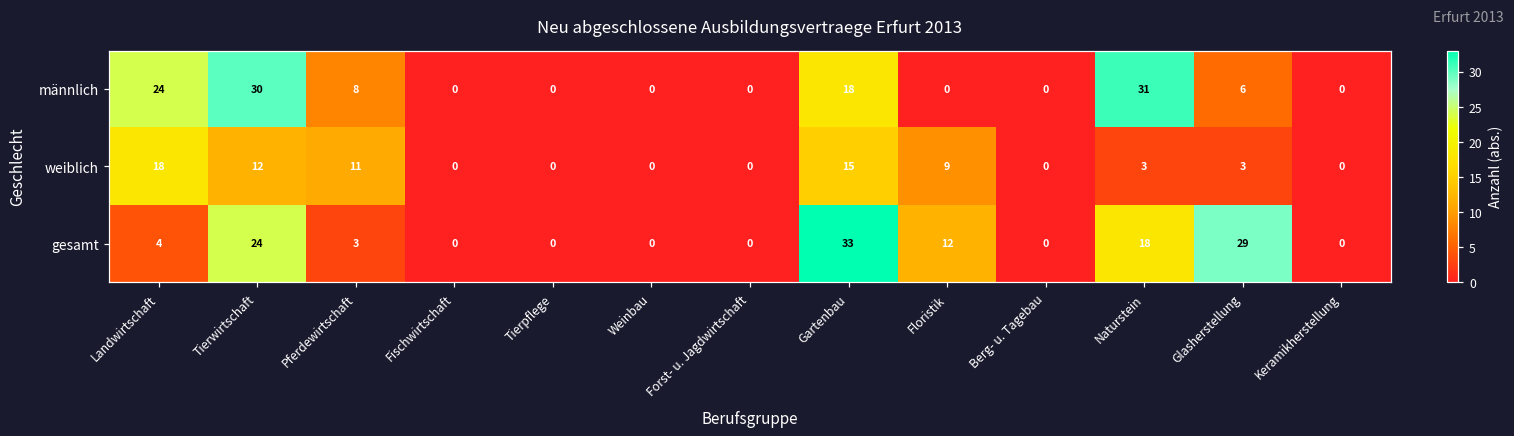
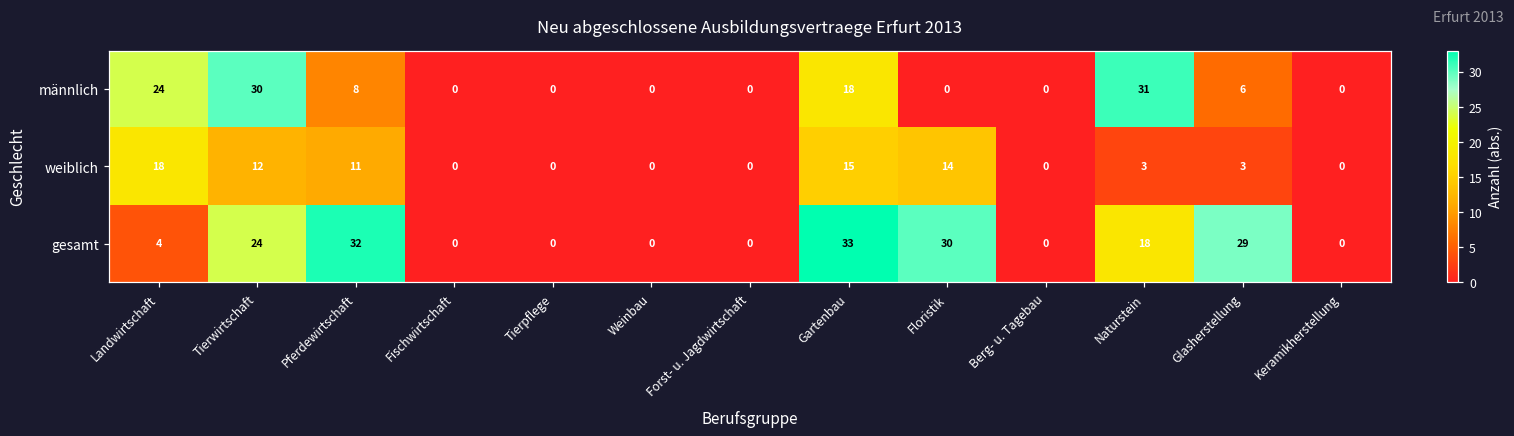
weiblich, Floristik: 9 -> 14
gesamt, Pferdewirtschaft: 3 -> 32
gesamt, Floristik: 12 -> 30
